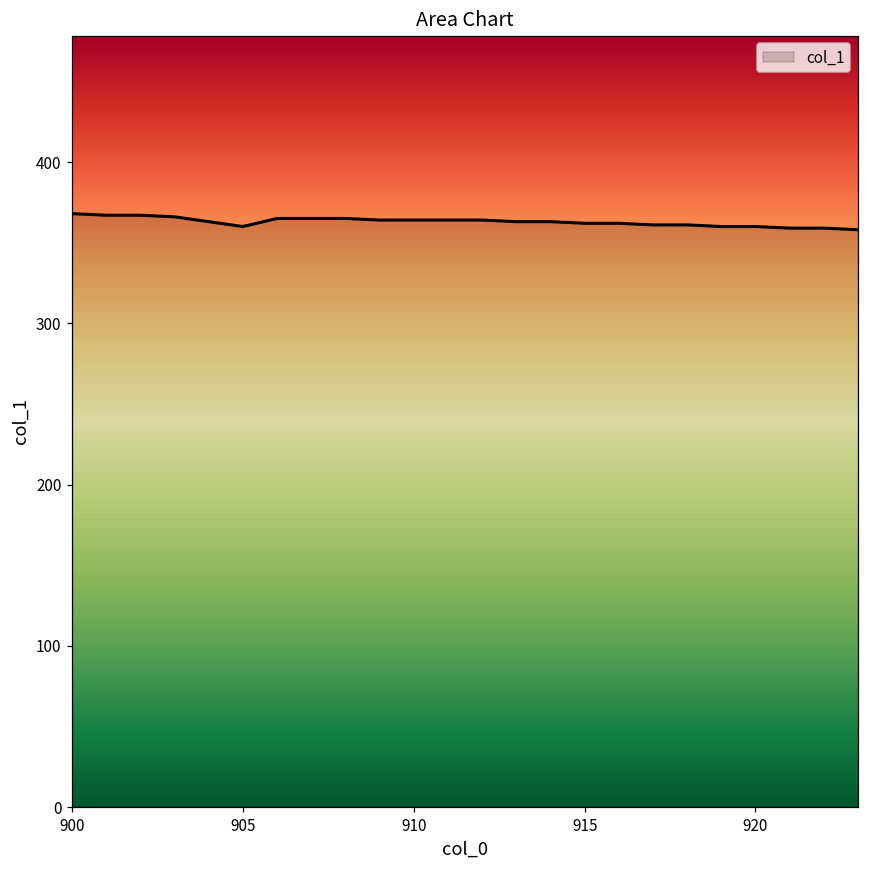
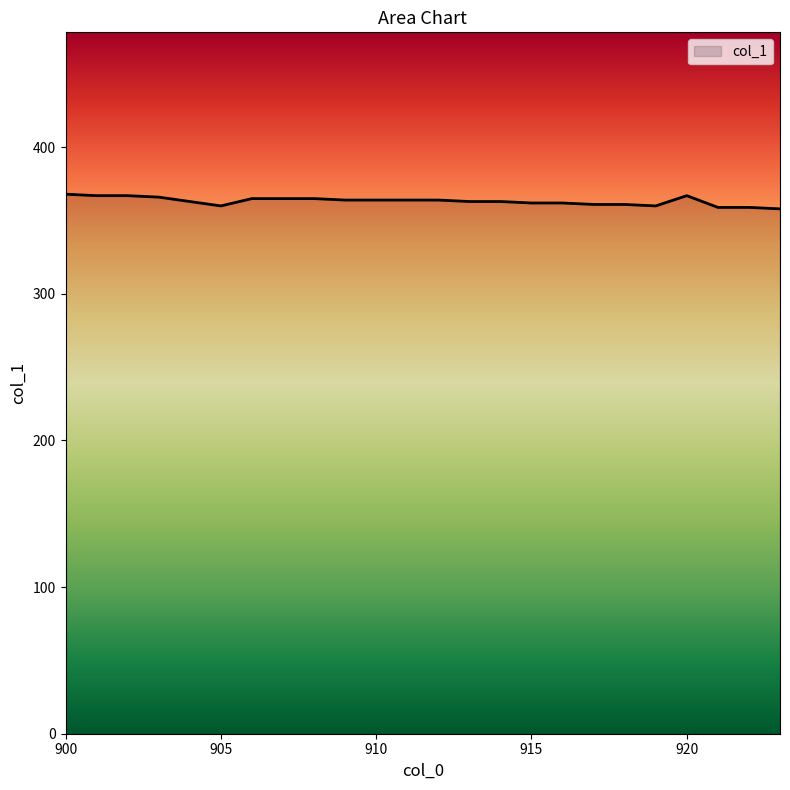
920: 360 -> 367
